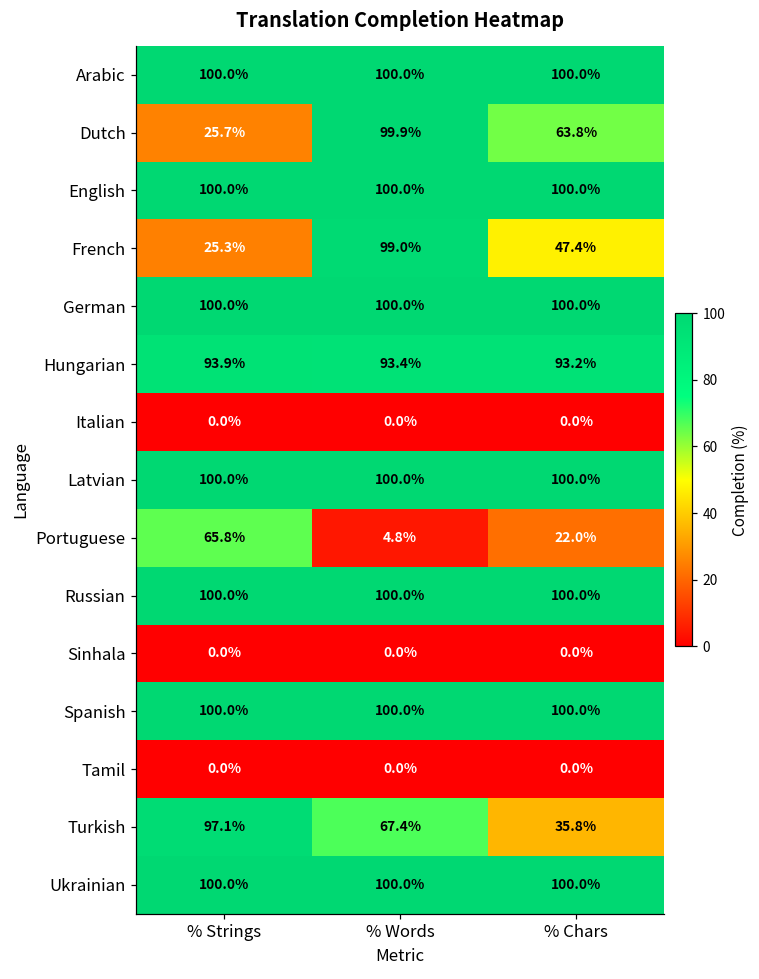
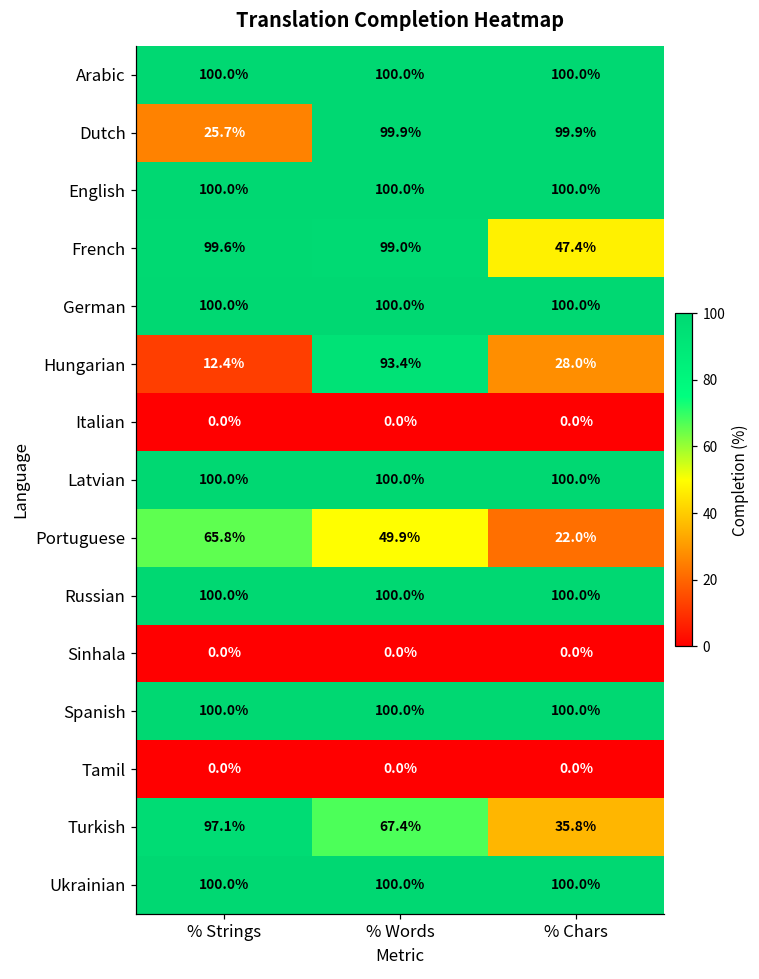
Dutch, % Chars: 63.8% -> 99.9%
French, % Strings: 25.3% -> 99.6%
Hungarian, % Strings: 93.9% -> 12.4%
Hungarian, % Chars: 93.2% -> 28.0%
Portuguese, % Words: 4.8% -> 49.9%
